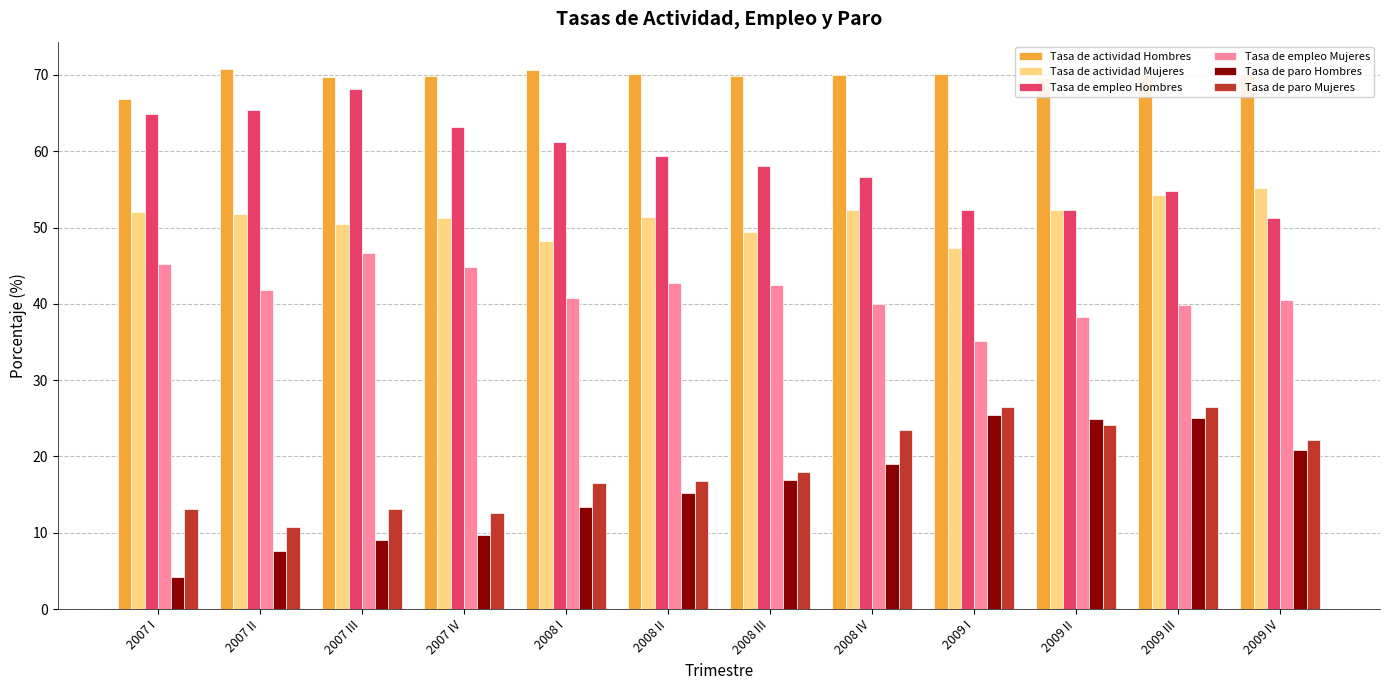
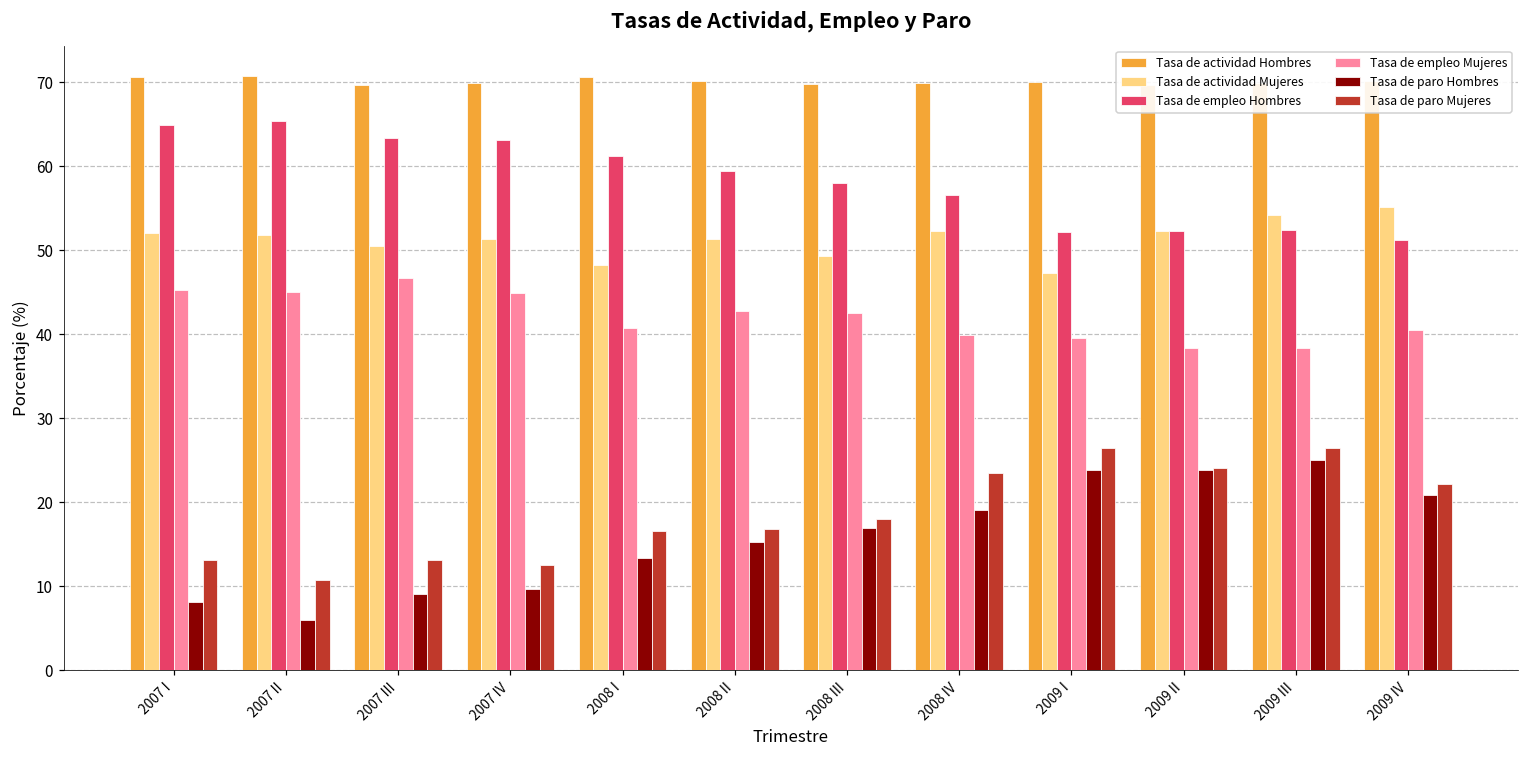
Tasa de actividad Hombres, 2007 I: 67 -> 71
Tasa de paro Hombres, 2007 I: 4 -> 8
Tasa de empleo Mujeres, 2007 II: 42 -> 45
Tasa de paro Hombres, 2007 II: 8 -> 6
Tasa de empleo Hombres, 2007 III: 68 -> 63
Tasa de empleo Mujeres, 2009 I: 35 -> 40
Tasa de paro Hombres, 2009 I: 25 -> 24
Tasa de paro Hombres, 2009 II: 25 -> 24
Tasa de empleo Hombres, 2009 III: 55 -> 52
Tasa de empleo Mujeres, 2009 III: 40 -> 38
